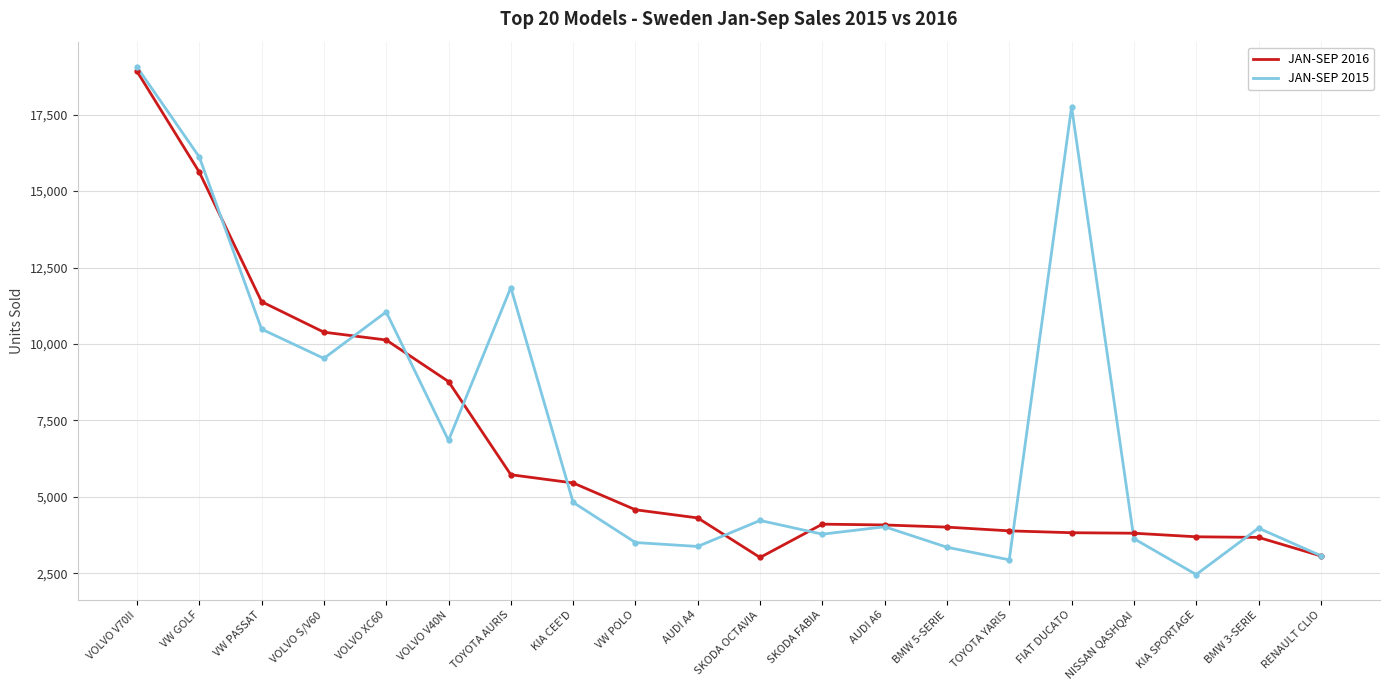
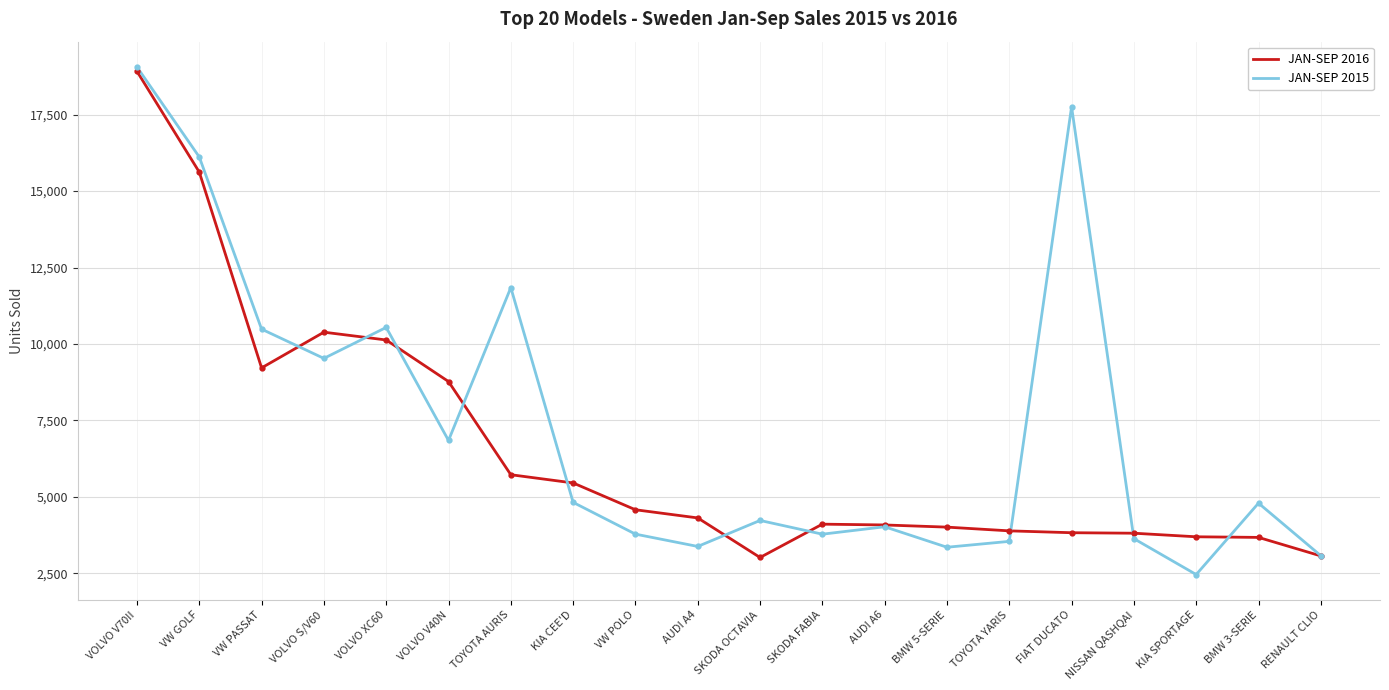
JAN-SEP 2016, VW PASSAT: 11,400 -> 9,200
JAN-SEP 2015, VOLVO XC60: 11,000 -> 10,500
JAN-SEP 2015, VW POLO: 3,500 -> 3,800
JAN-SEP 2015, TOYOTA YARIS: 2,900 -> 3,500
JAN-SEP 2015, BMW 3-SERIE: 4,000 -> 4,800
